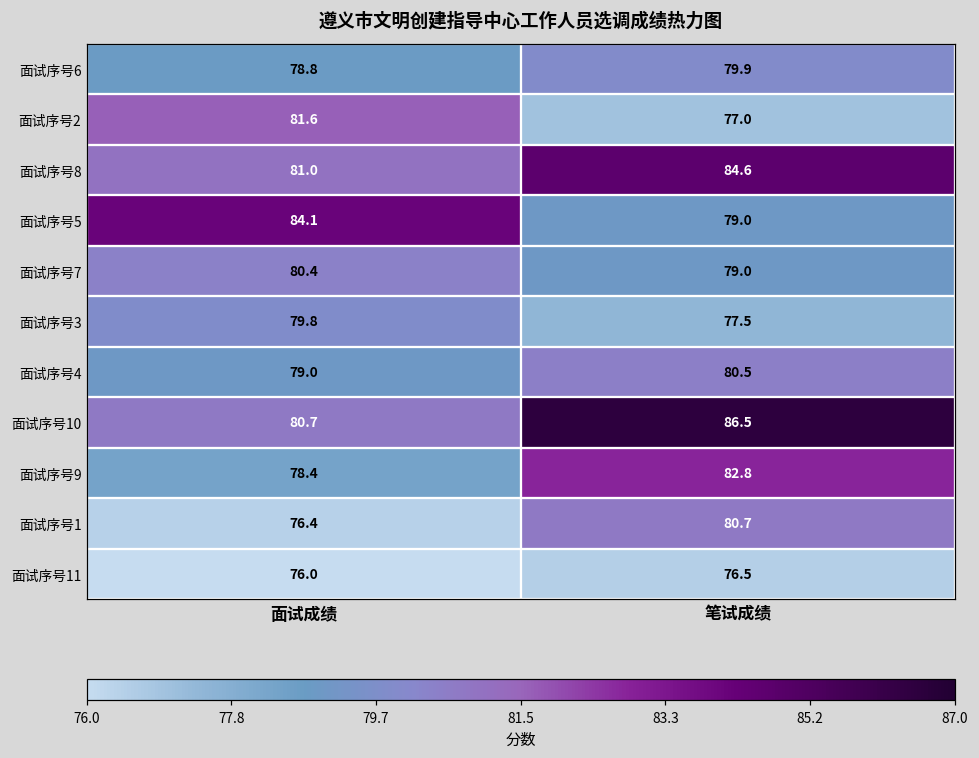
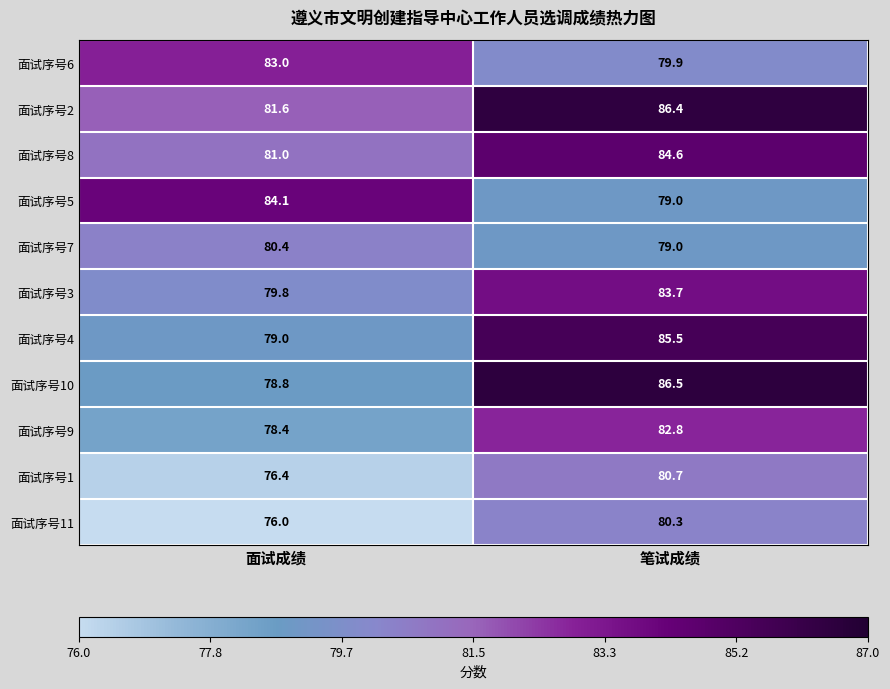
面试序号6, 面试成绩: 78.8 -> 83.0
面试序号2, 笔试成绩: 77.0 -> 86.4
面试序号3, 笔试成绩: 77.5 -> 83.7
面试序号4, 笔试成绩: 80.5 -> 85.5
面试序号10, 面试成绩: 80.7 -> 78.8
面试序号11, 笔试成绩: 76.5 -> 80.3
